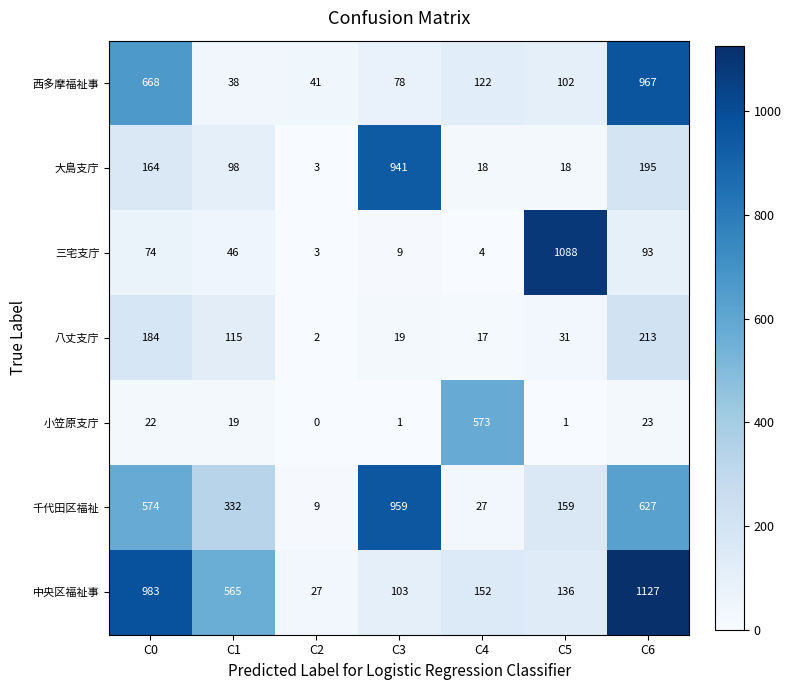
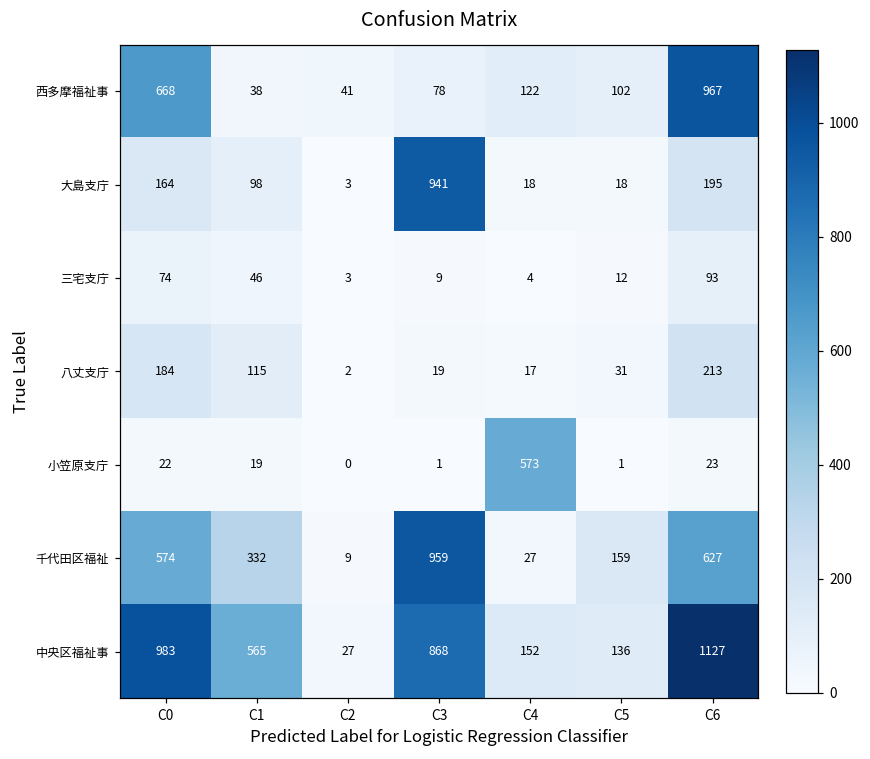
三宅支庁, C5: 1088 -> 12
中央区福祉事, C3: 103 -> 868
